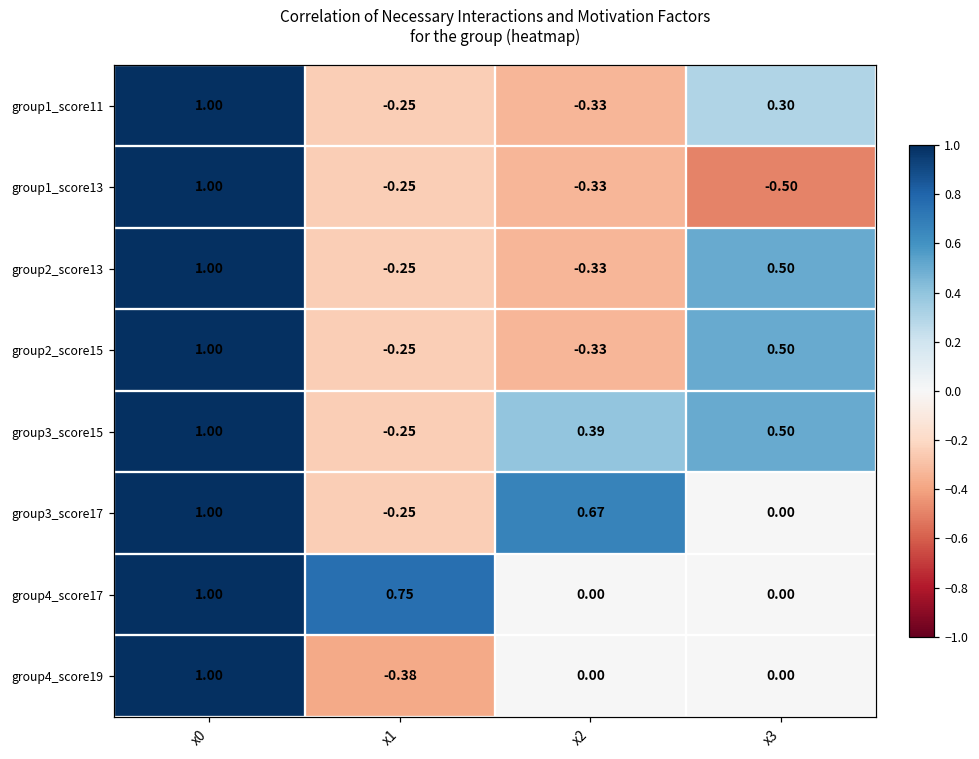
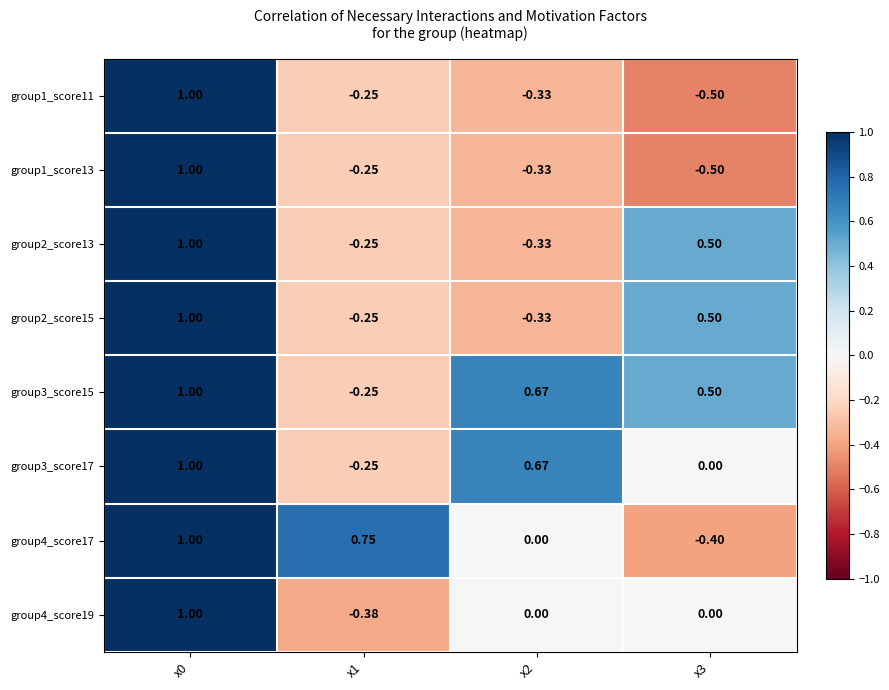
group1_score11, x3: 0.30 -> -0.50
group3_score15, x2: 0.39 -> 0.67
group4_score17, x3: 0.00 -> -0.40
